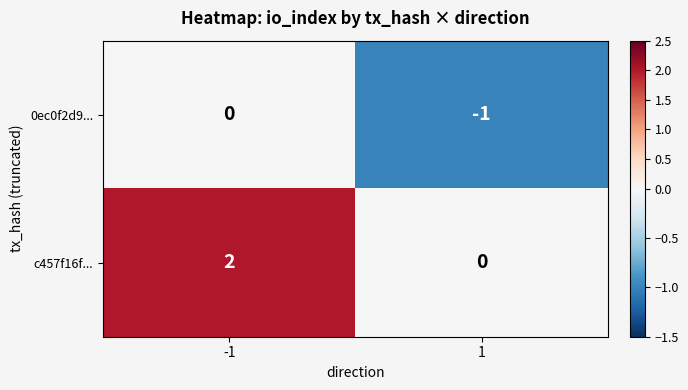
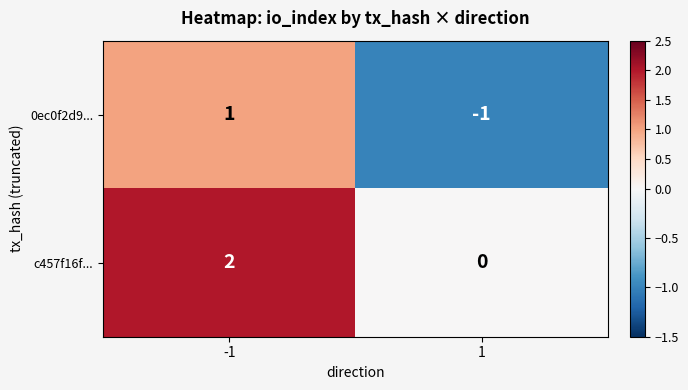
0ec0f2d9..., -1: 0 -> 1
